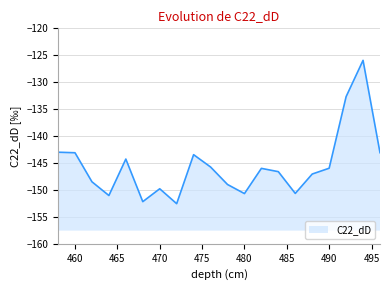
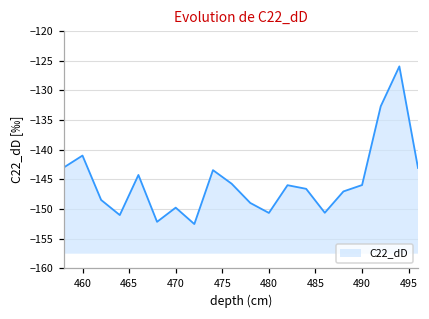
460: -143 -> -141
